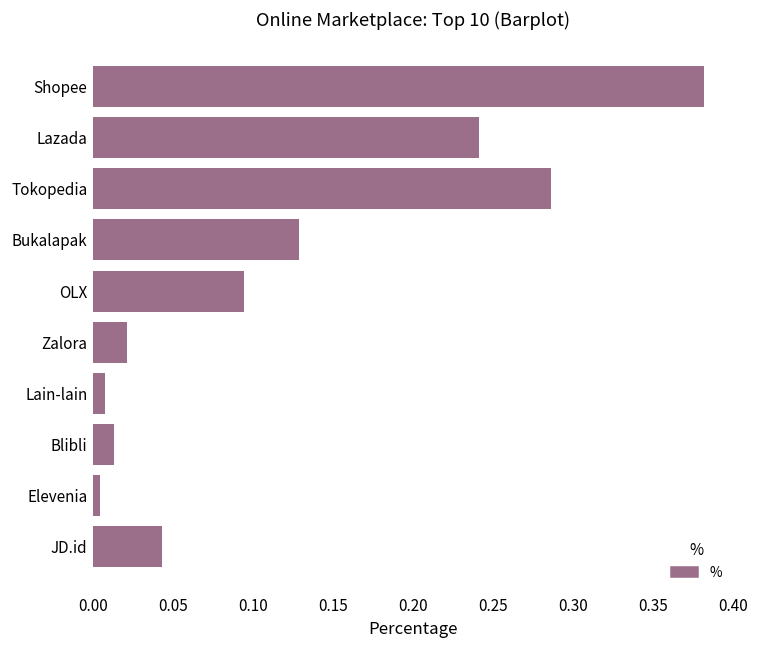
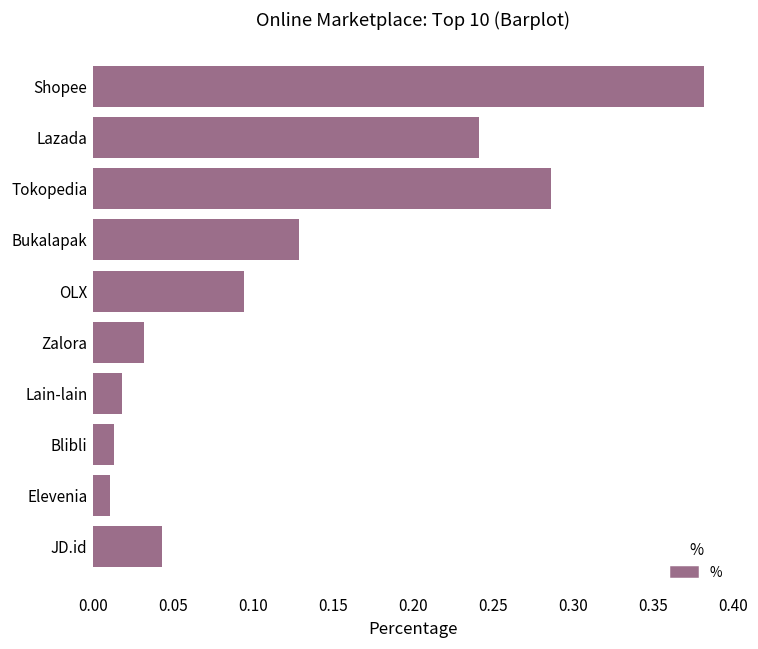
Zalora: 0.022 -> 0.032
Lain-lain: 0.007 -> 0.018
Elevenia: 0.004 -> 0.011
